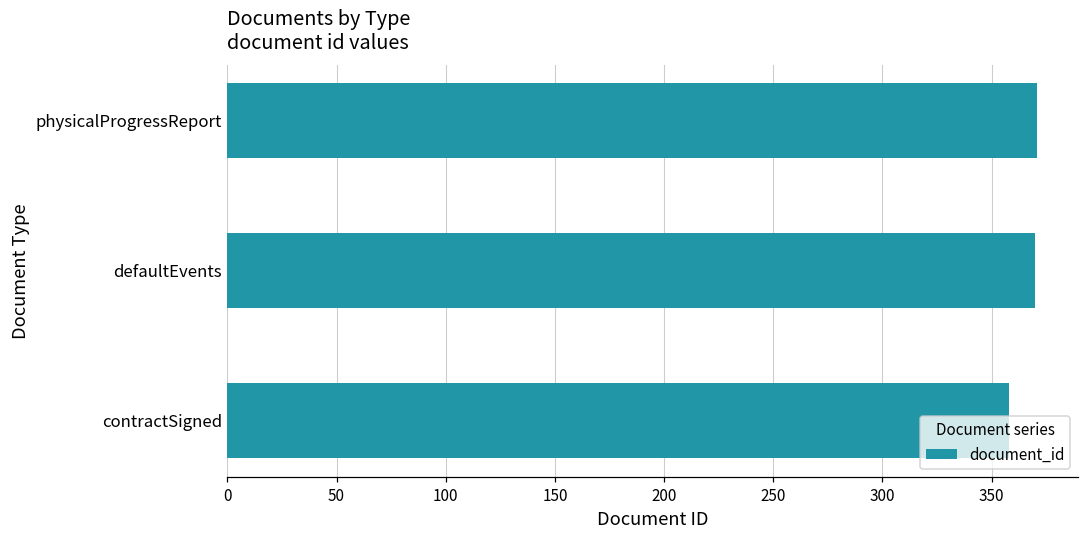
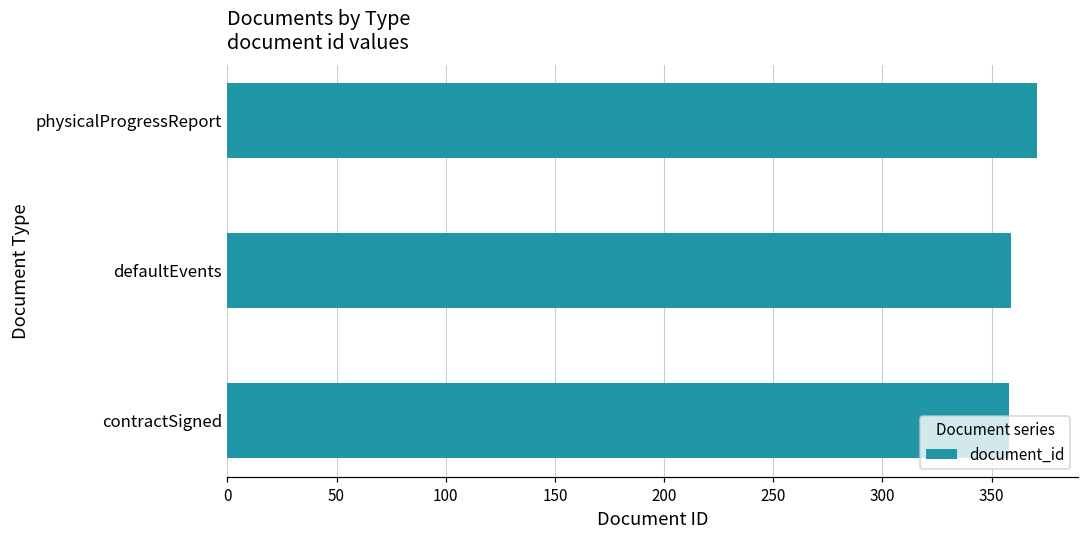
defaultEvents: 370 -> 359
